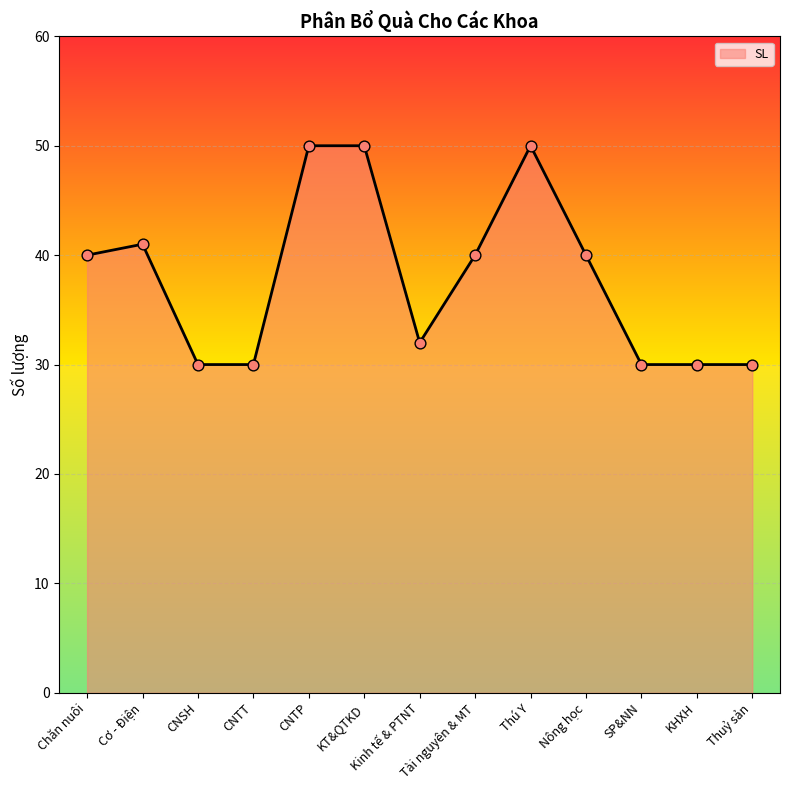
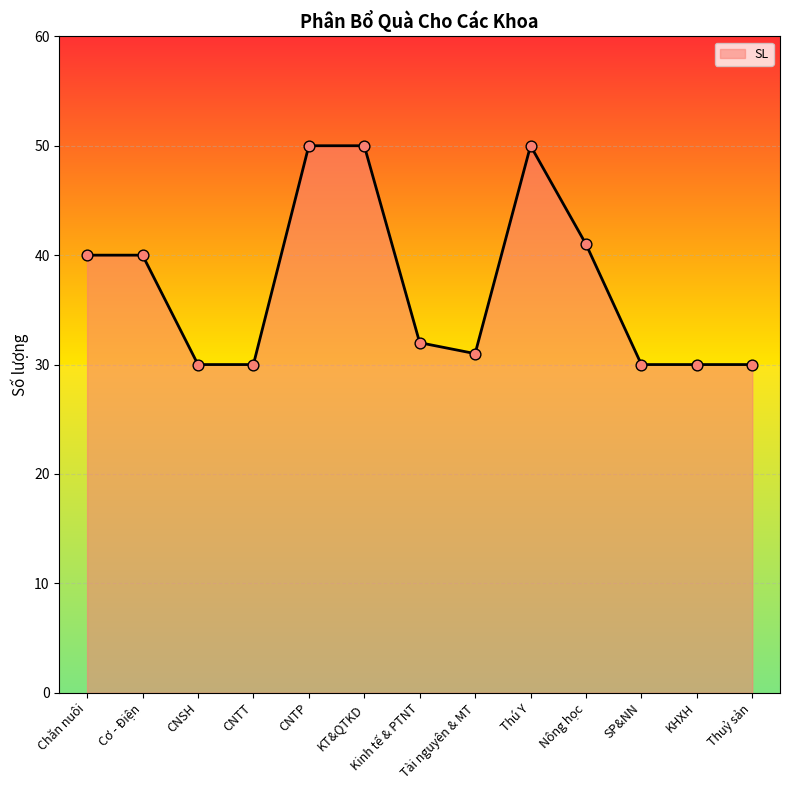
Cơ - Điện: 41 -> 40
Tài nguyên & MT: 40 -> 31
Nông học: 40 -> 41
